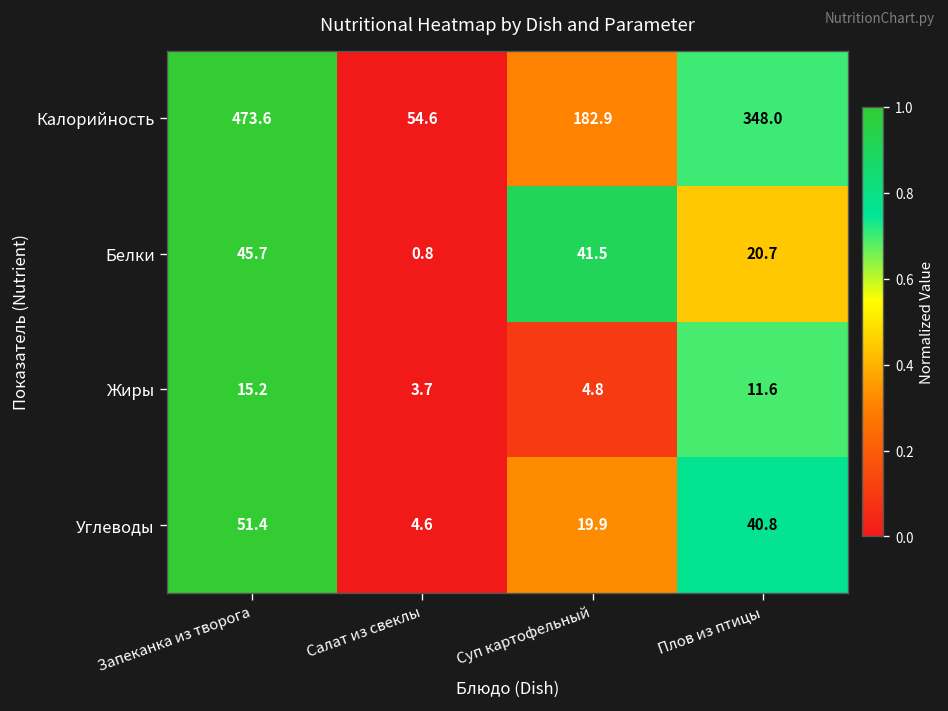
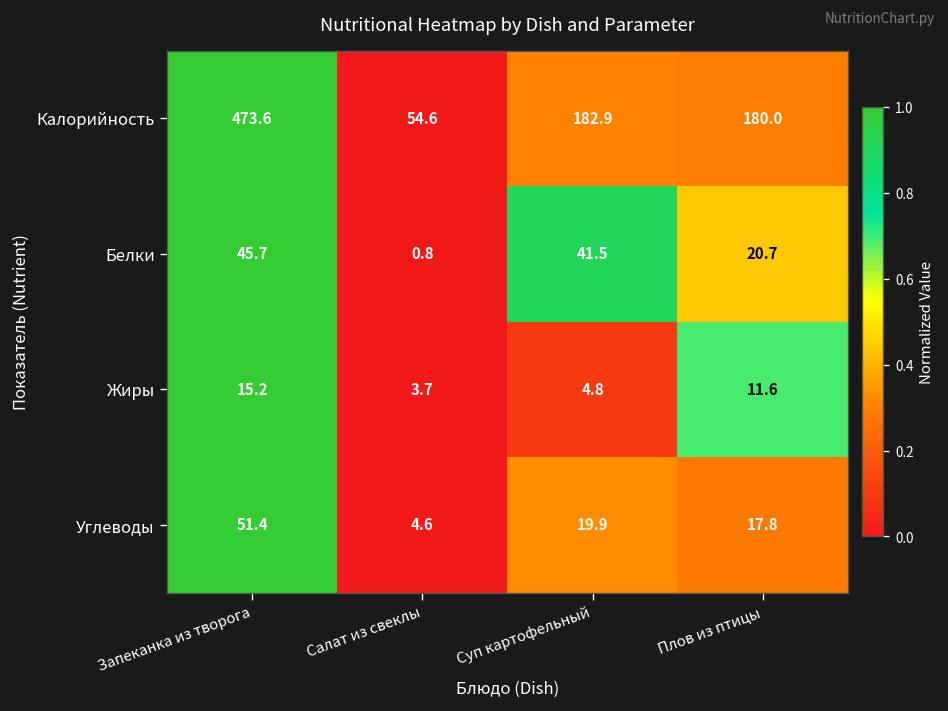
Калорийность, Плов из птицы: 348.0 -> 180.0
Углеводы, Плов из птицы: 40.8 -> 17.8
